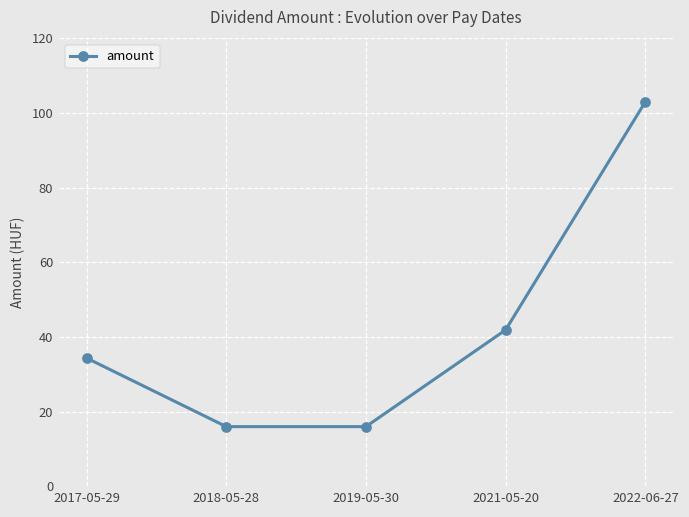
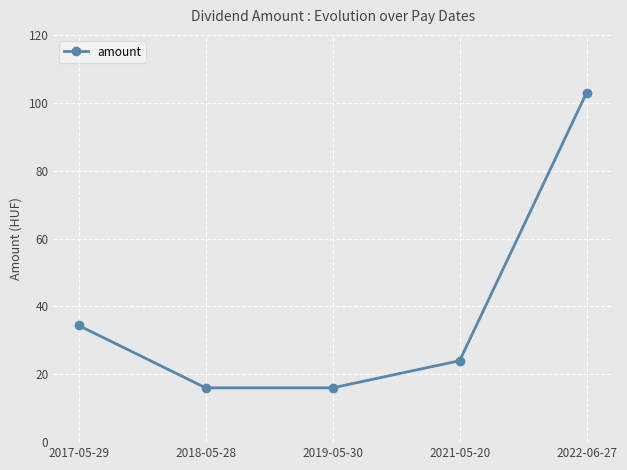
2021-05-20: 42 -> 24
